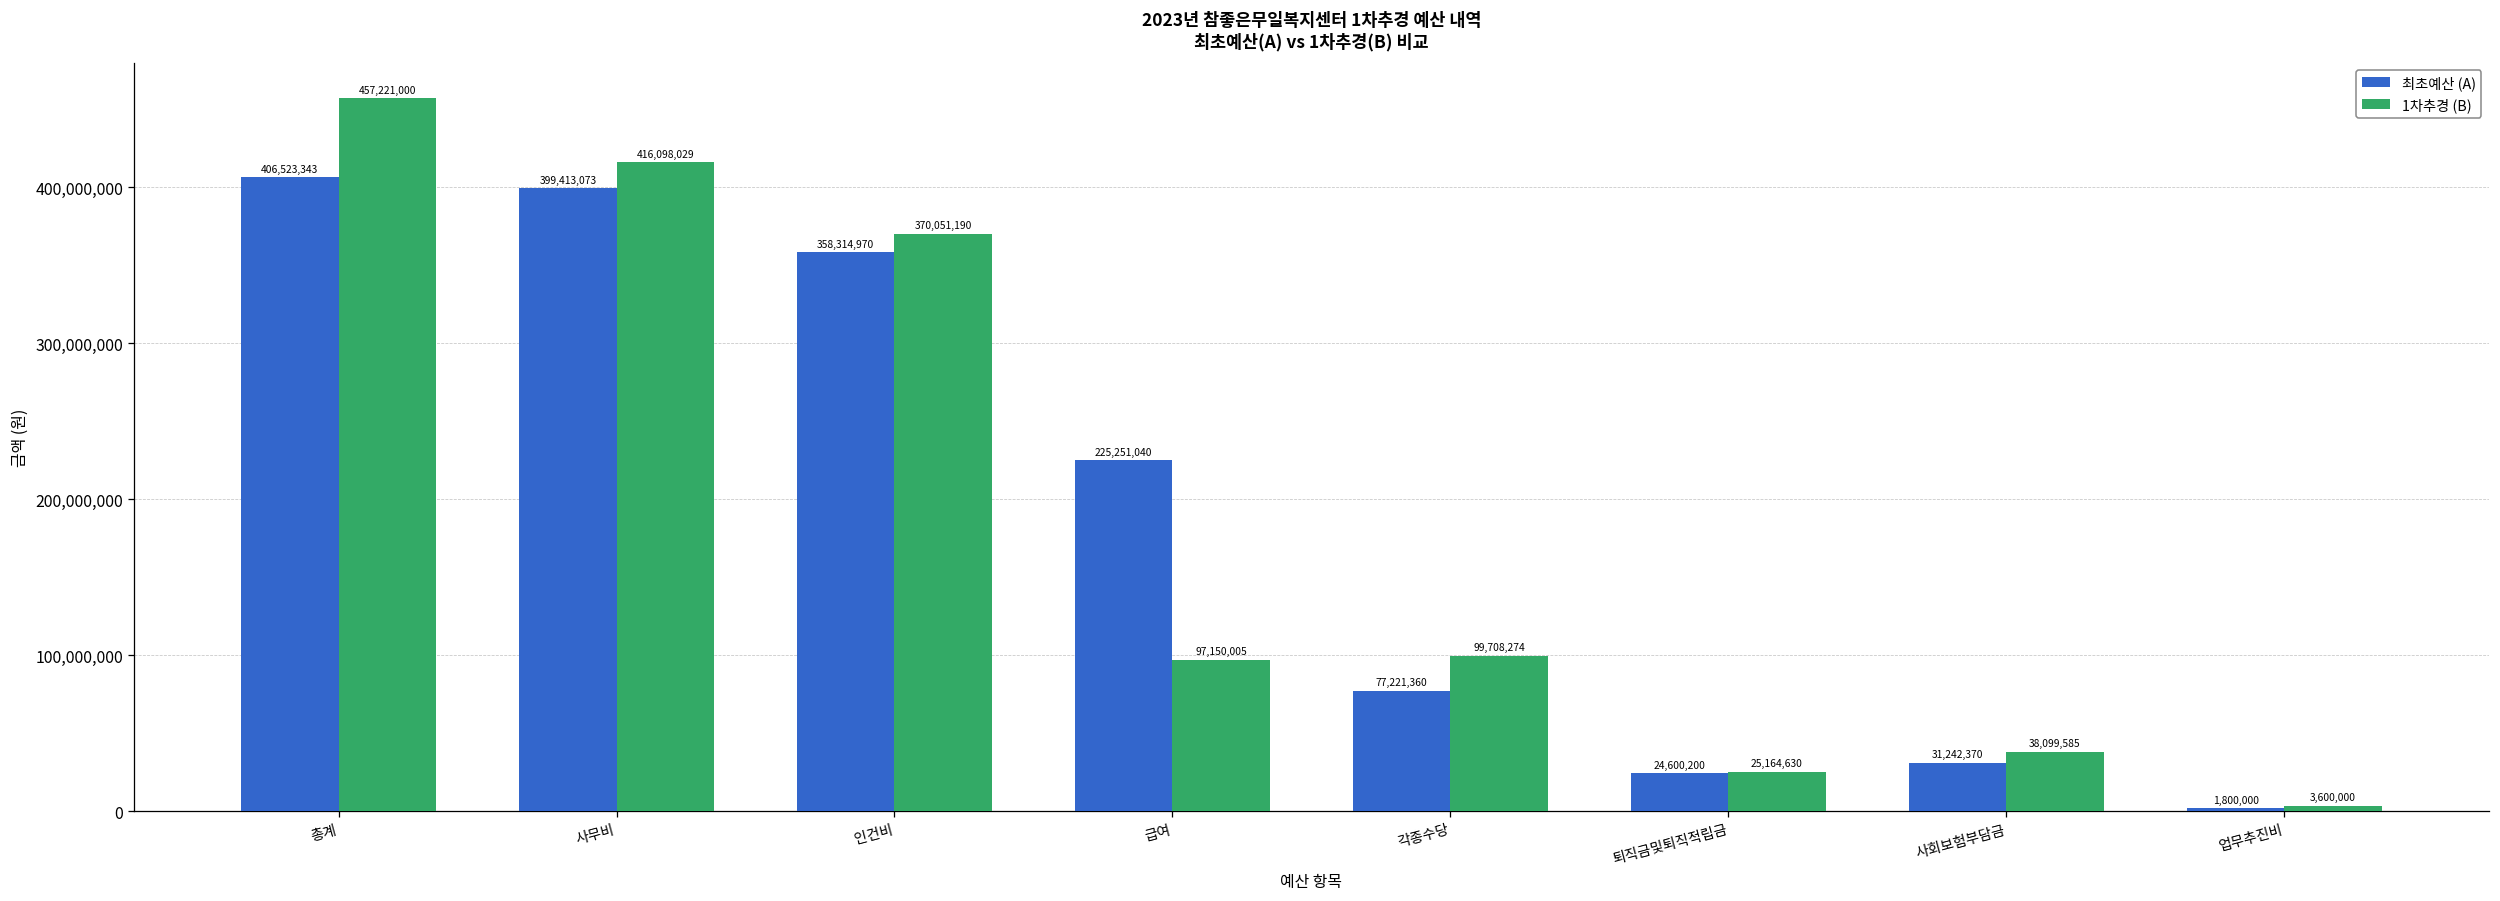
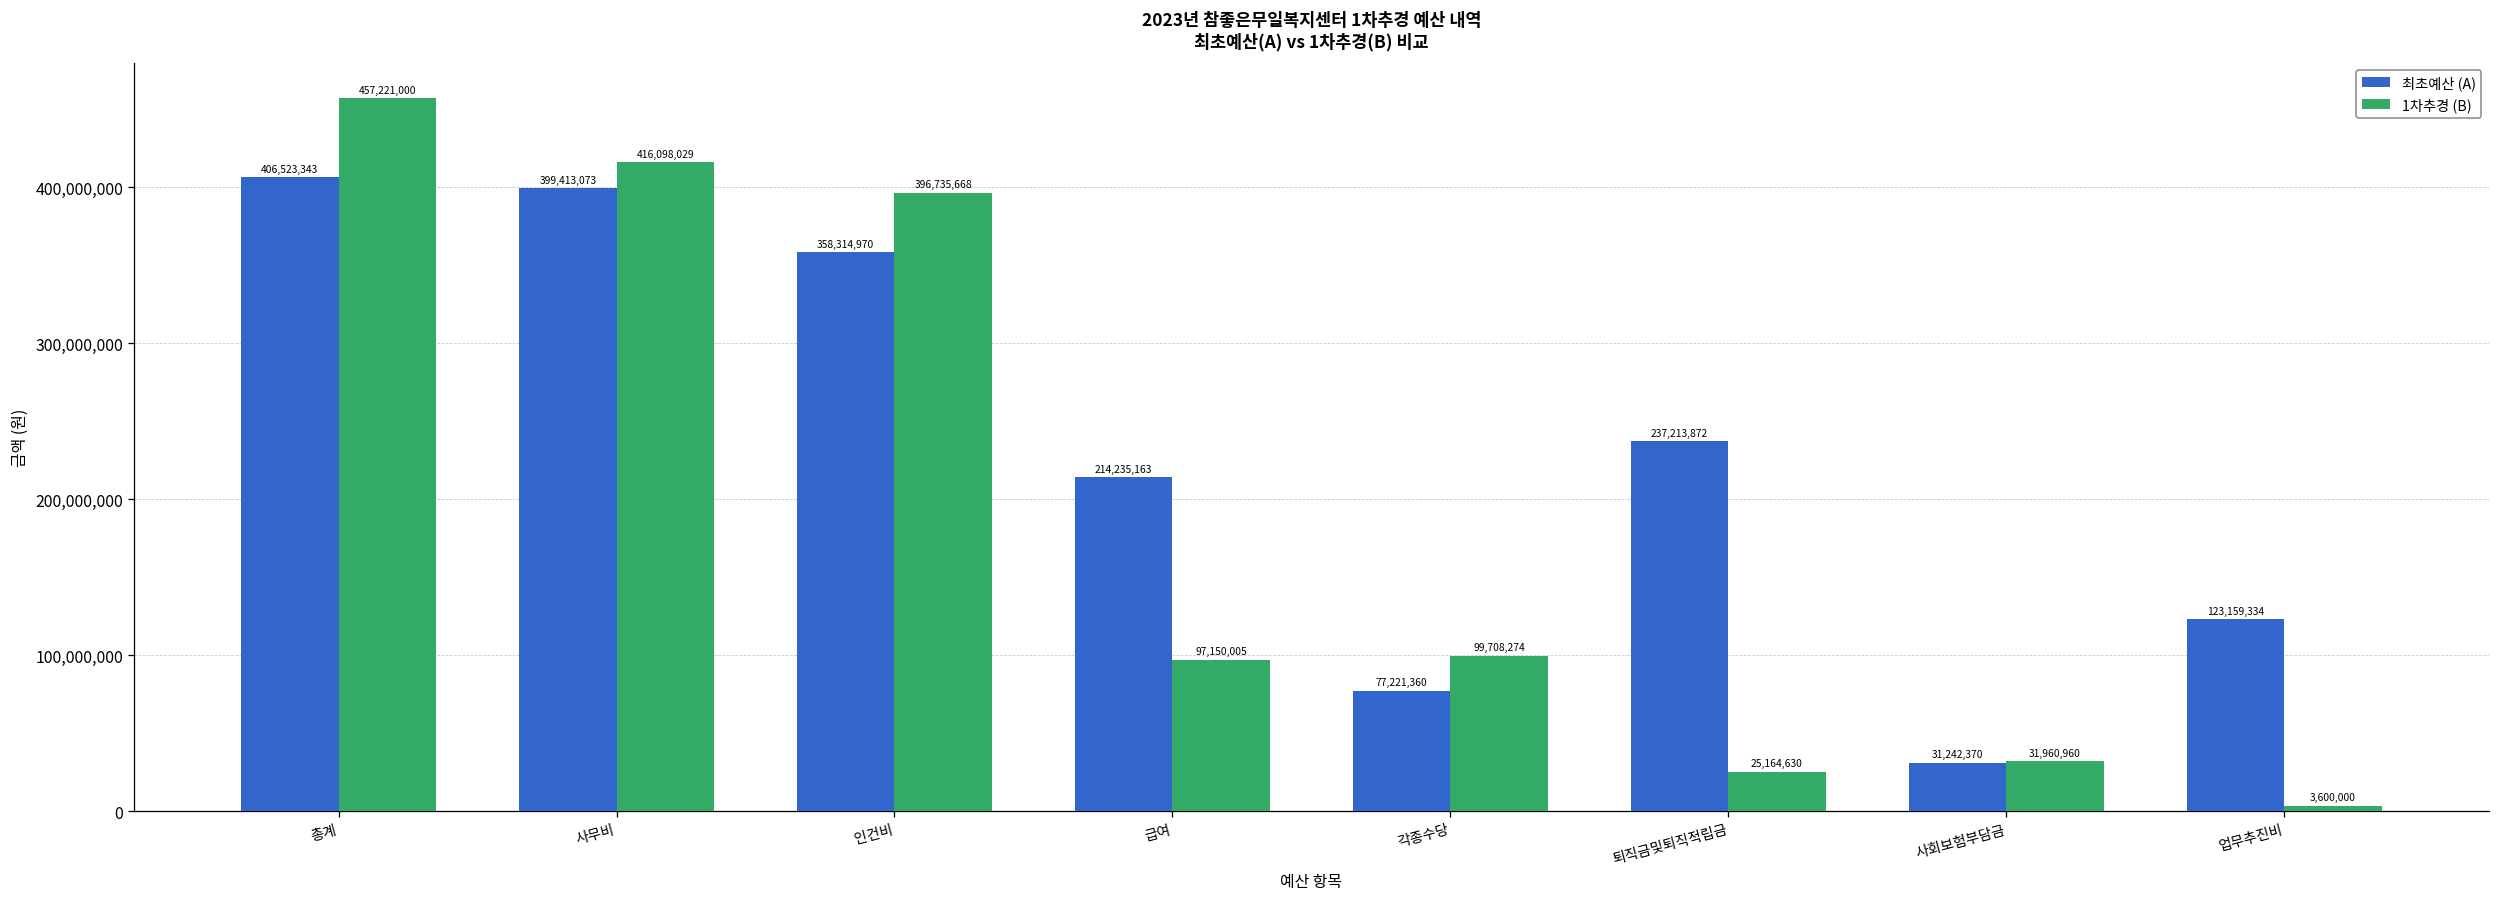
1차추경 (B), 인건비: 370,051,190 -> 396,735,668
최초예산 (A), 급여: 225,251,040 -> 214,235,163
최초예산 (A), 퇴직금및퇴직적립금: 24,600,200 -> 237,213,872
1차추경 (B), 사회보험부담금: 38,099,585 -> 31,960,960
최초예산 (A), 업무추진비: 1,800,000 -> 123,159,334
